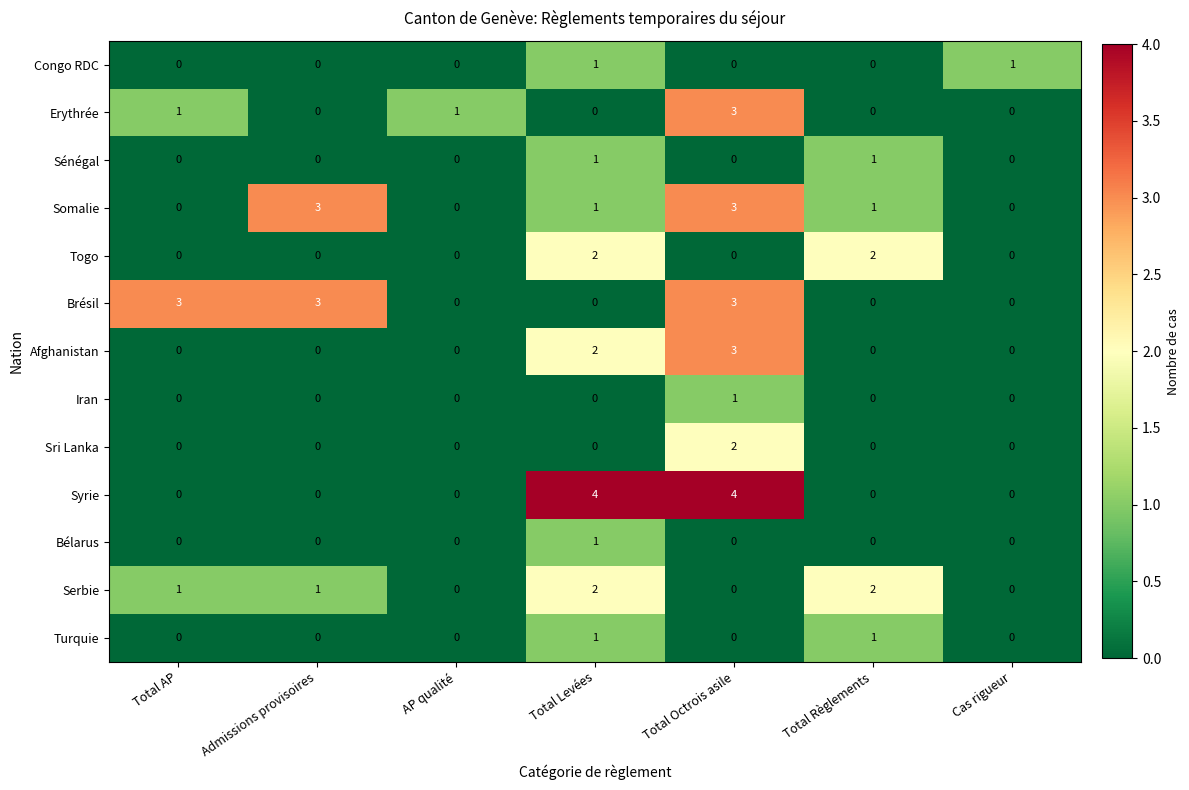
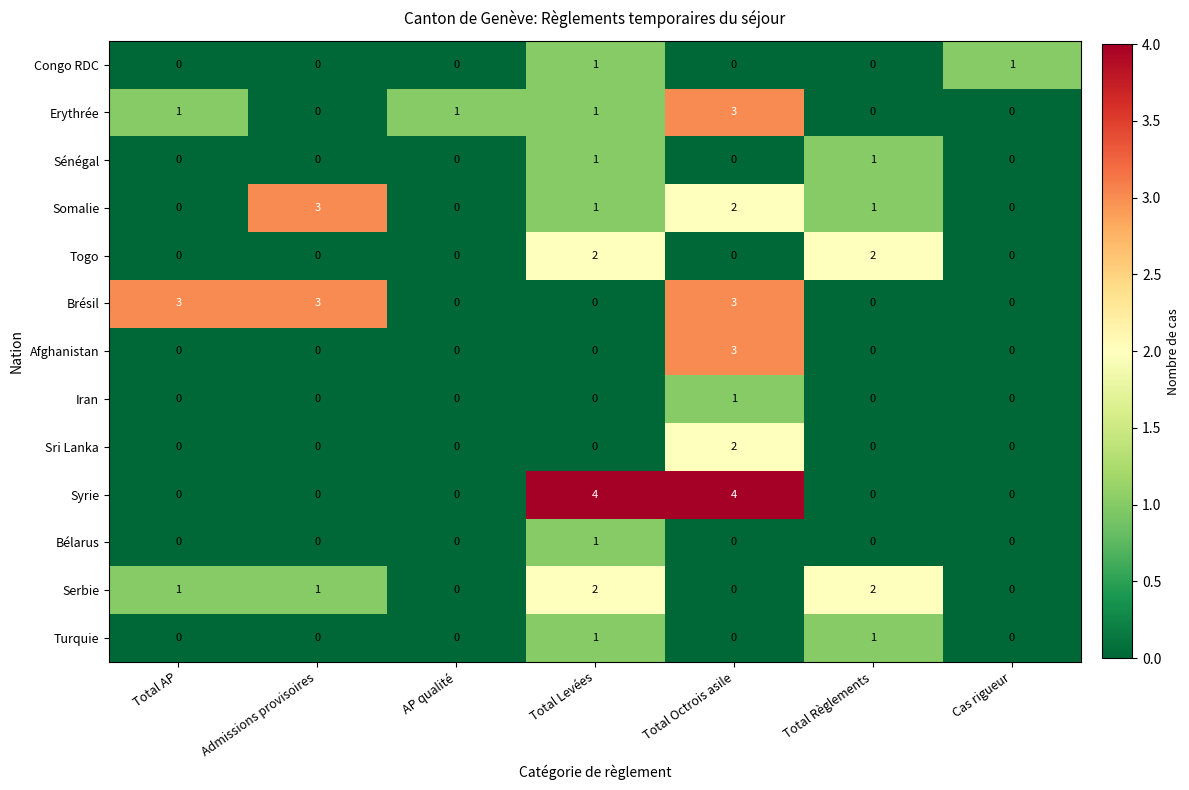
Erythrée, Total Levées: 0 -> 1
Somalie, Total Octrois asile: 3 -> 2
Afghanistan, Total Levées: 2 -> 0
